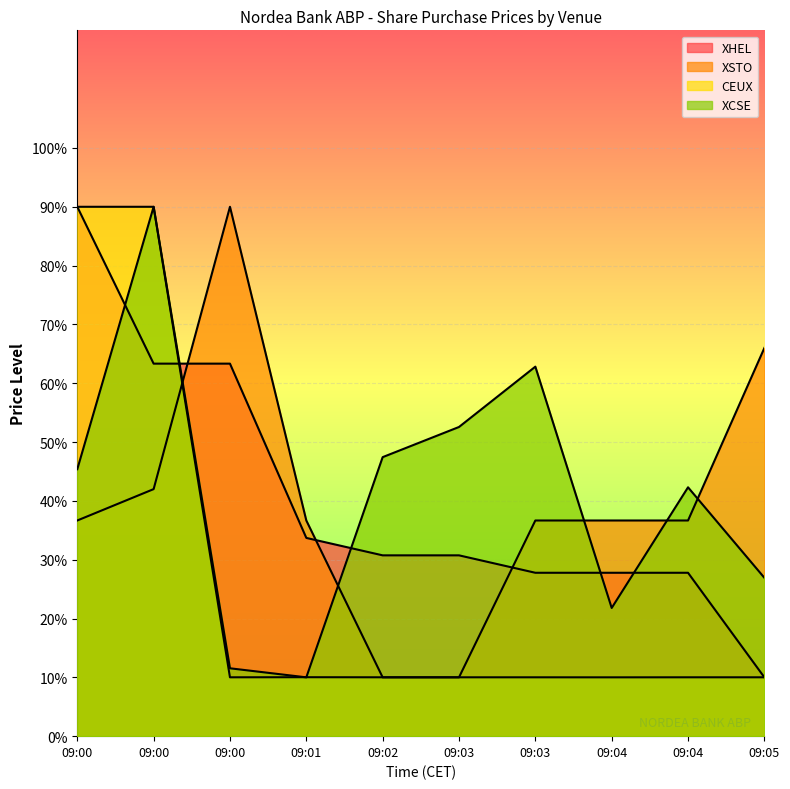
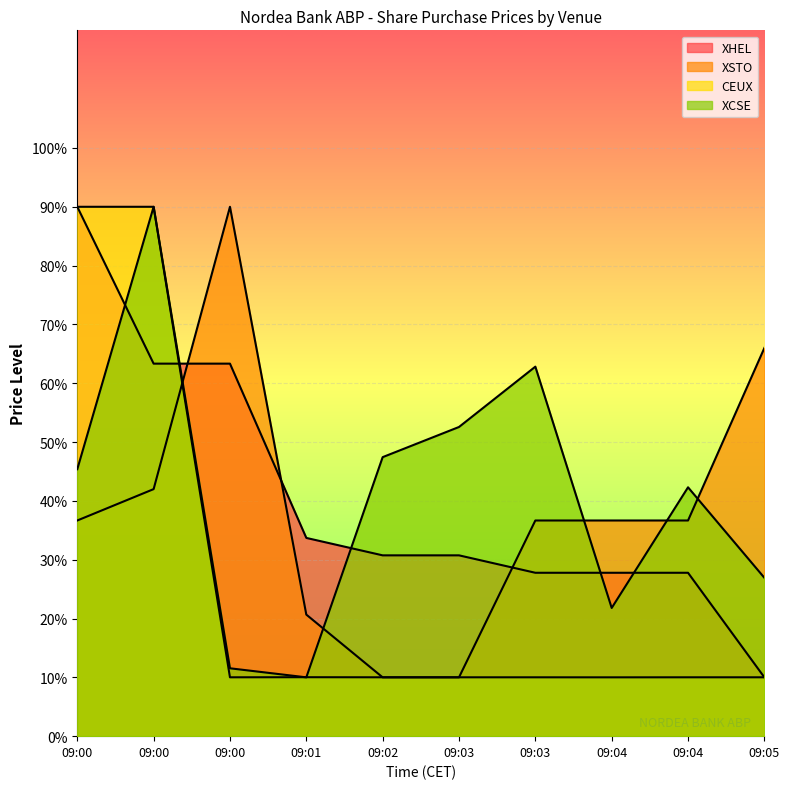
XSTO, 09:01: 37% -> 21%
